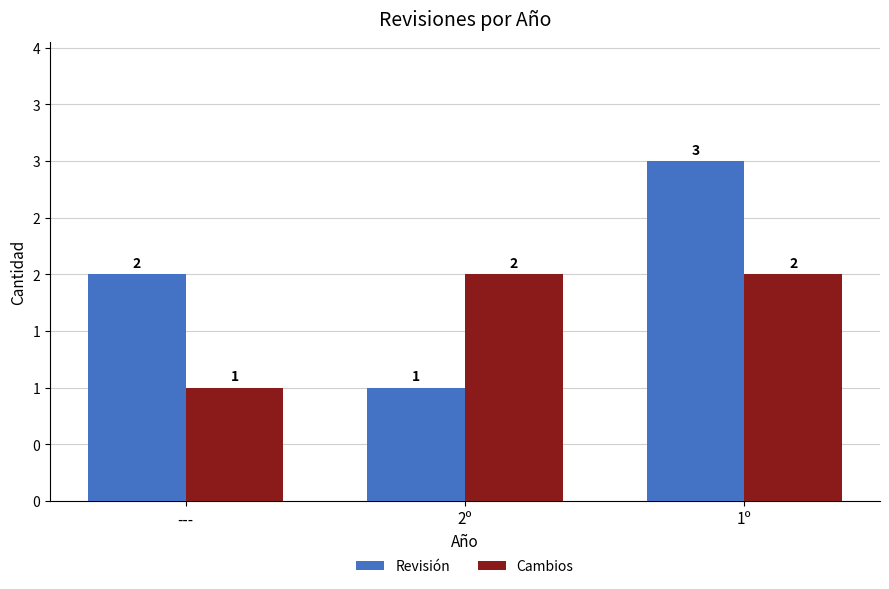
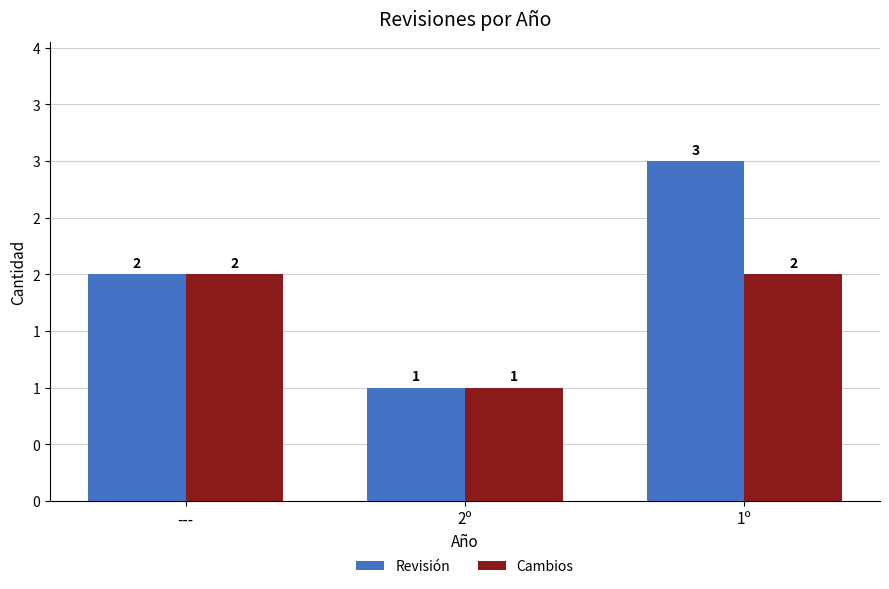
Cambios, ---: 1 -> 2
Cambios, 2º: 2 -> 1
